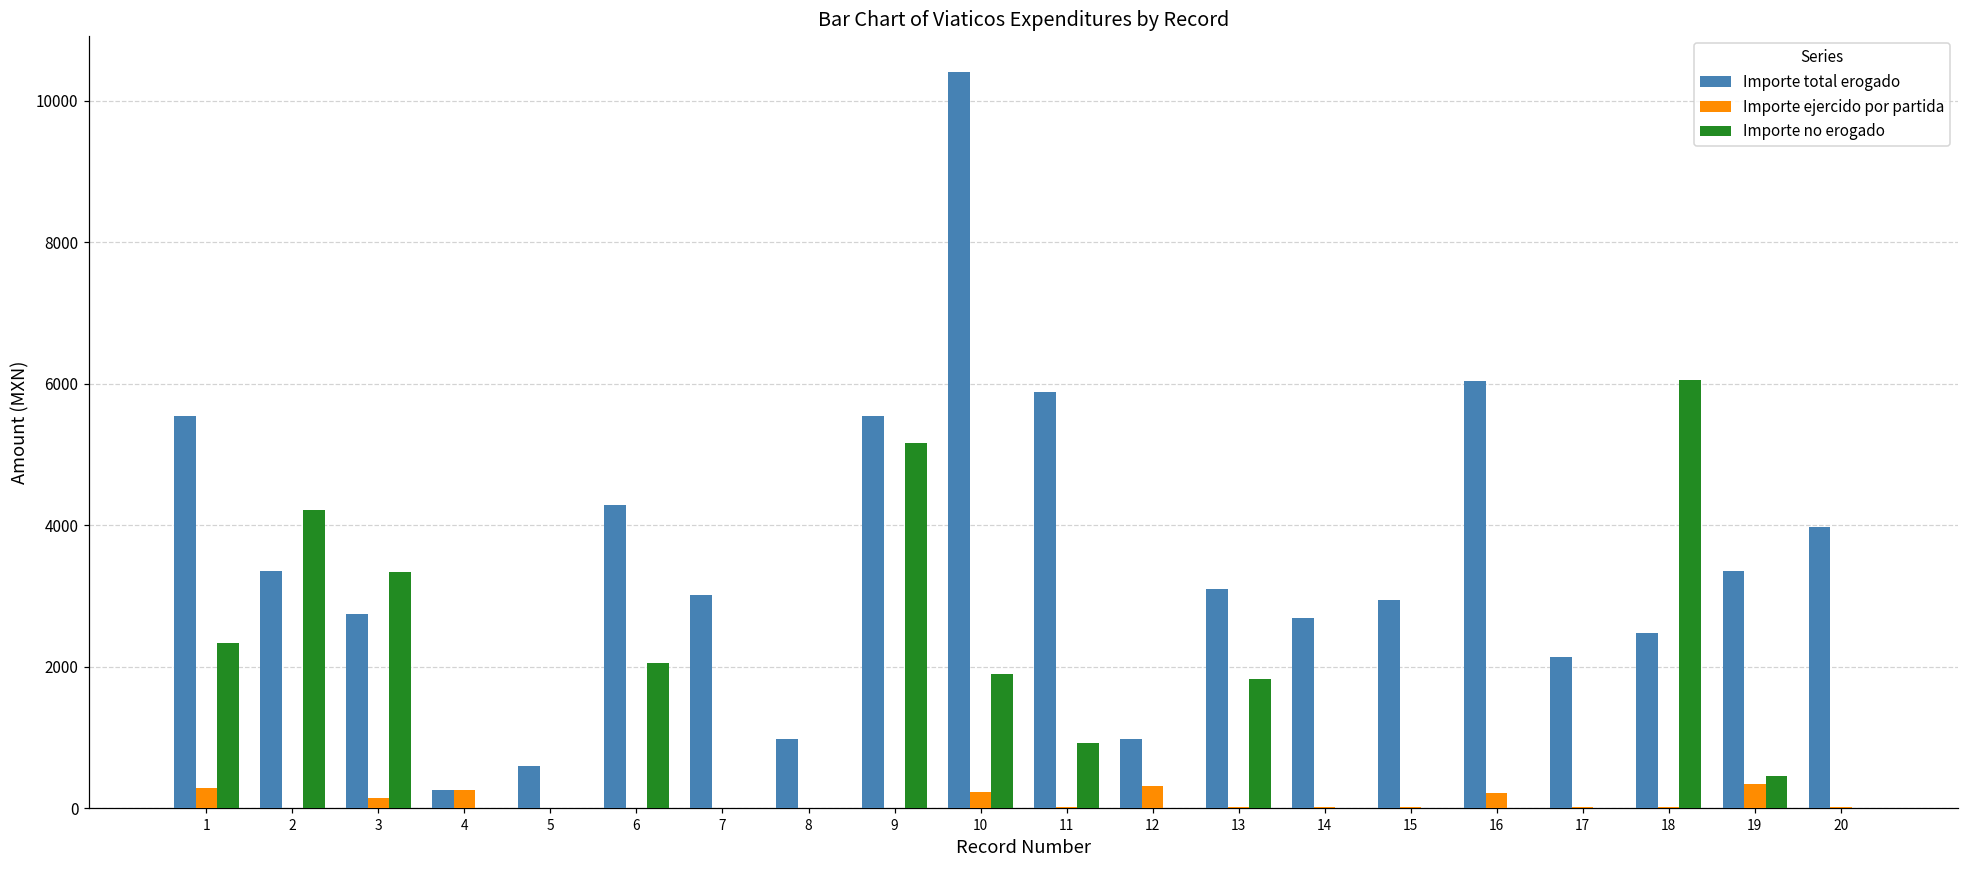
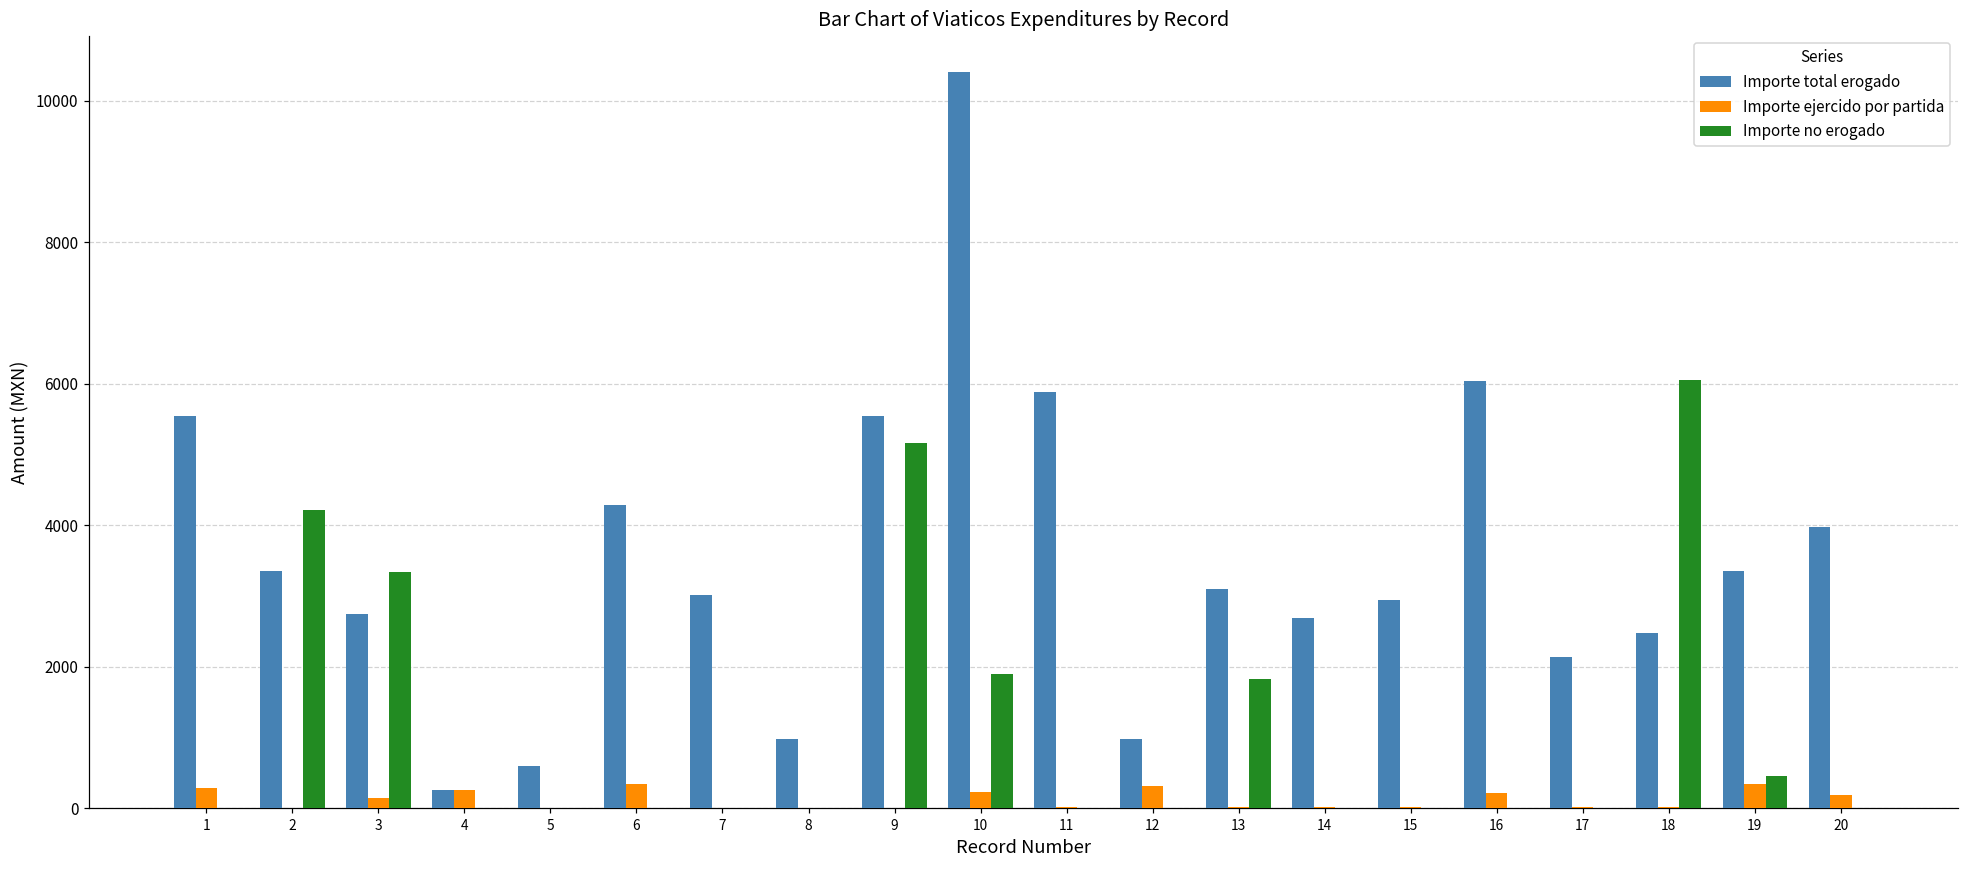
Importe no erogado, 1: 2300 -> 0
Importe ejercido por partida, 6: 0 -> 300
Importe no erogado, 6: 2100 -> 0
Importe no erogado, 11: 900 -> 0
Importe ejercido por partida, 20: 0 -> 200
